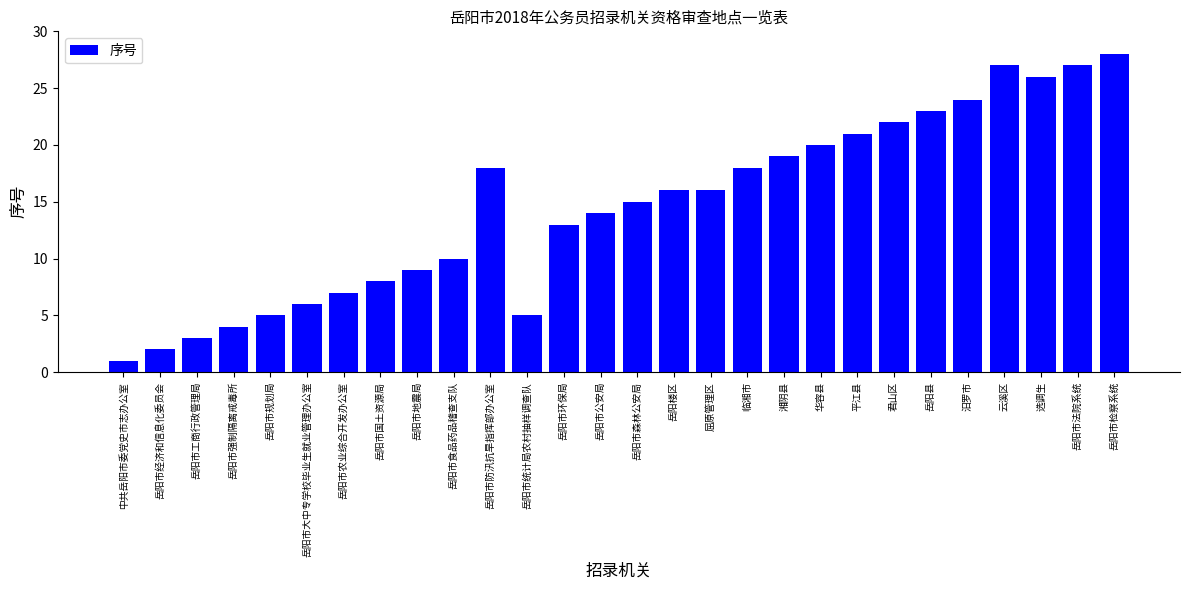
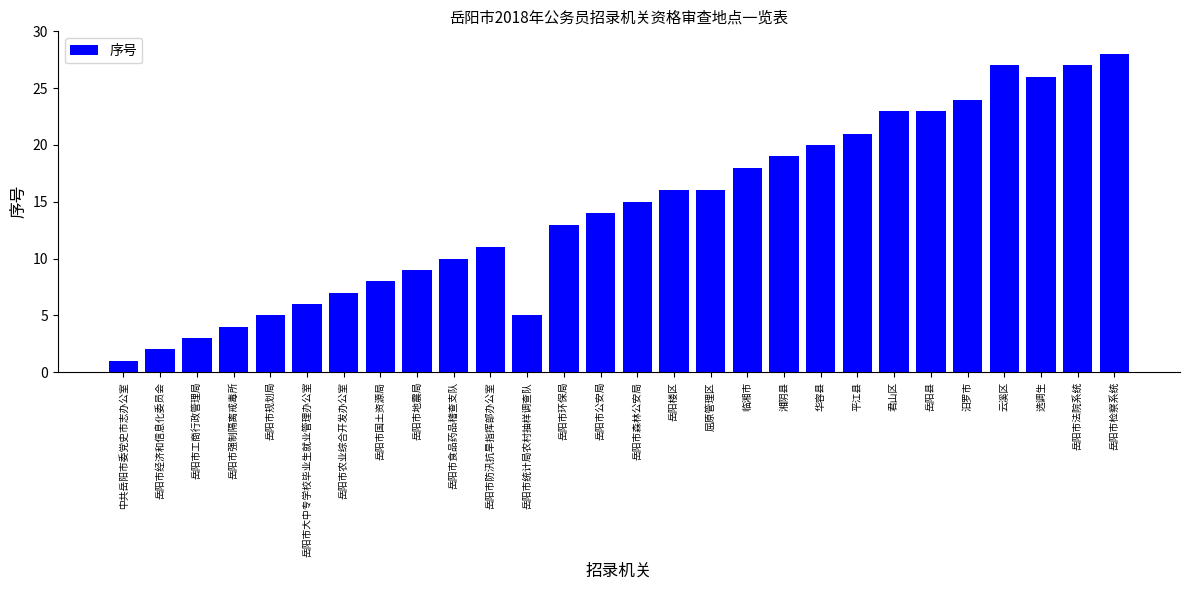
岳阳市防汛抗旱指挥部办公室: 18 -> 11
君山区: 22 -> 23
